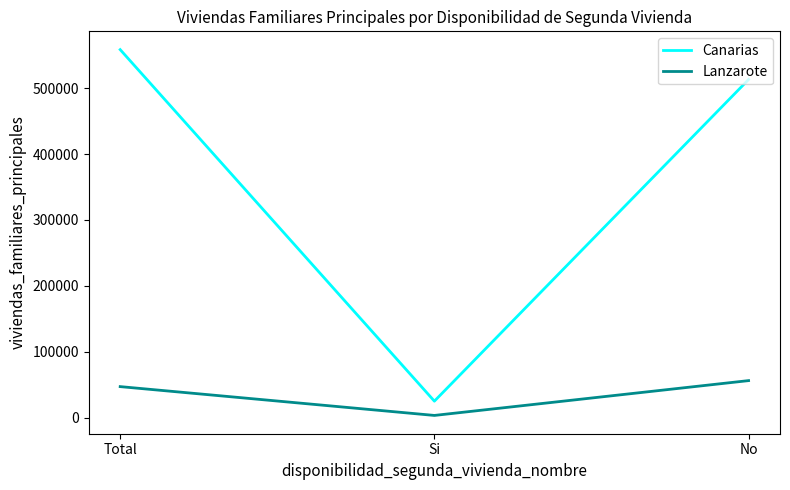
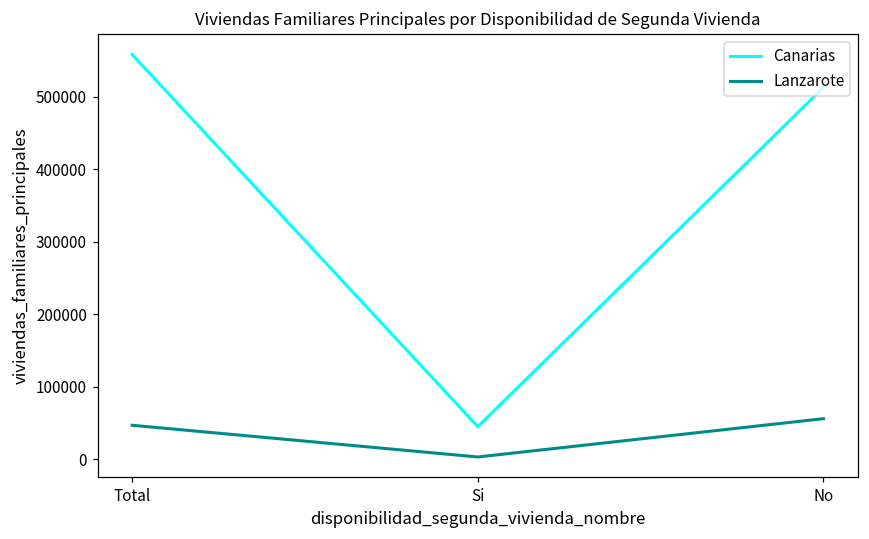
Canarias, Si: 30000 -> 50000
